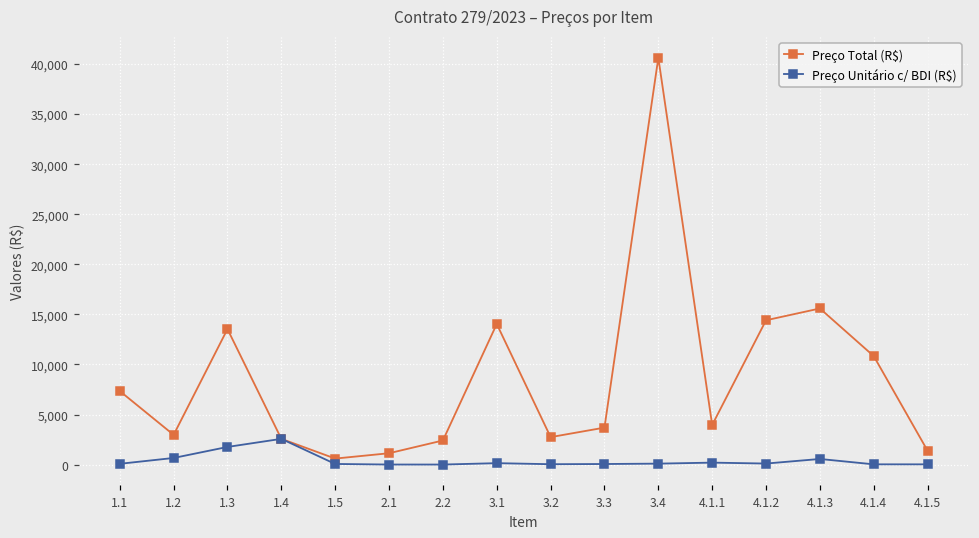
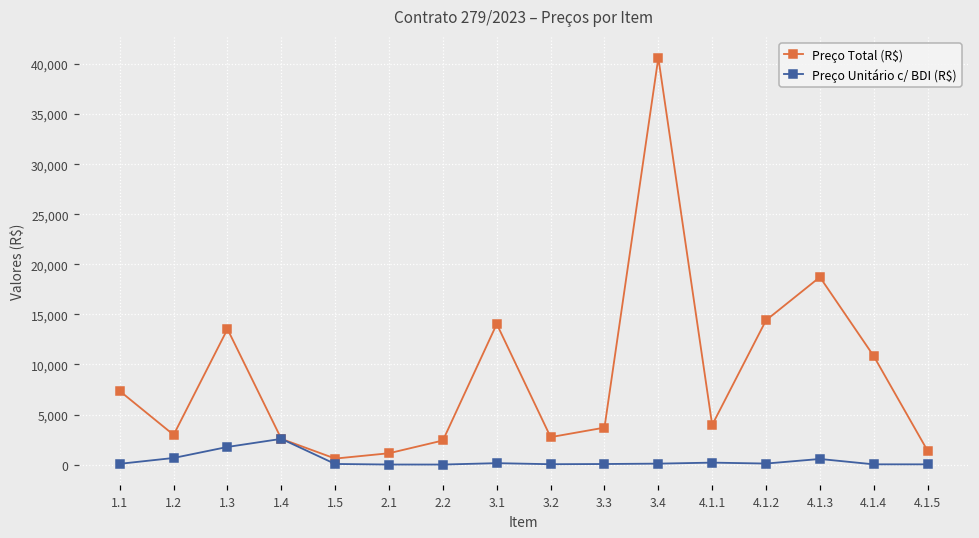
Preço Total (R$), 4.1.3: 16,000 -> 19,000
